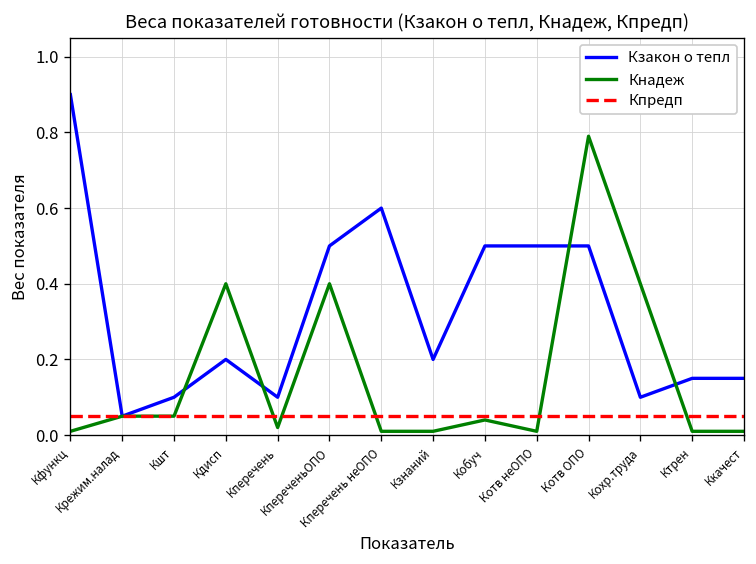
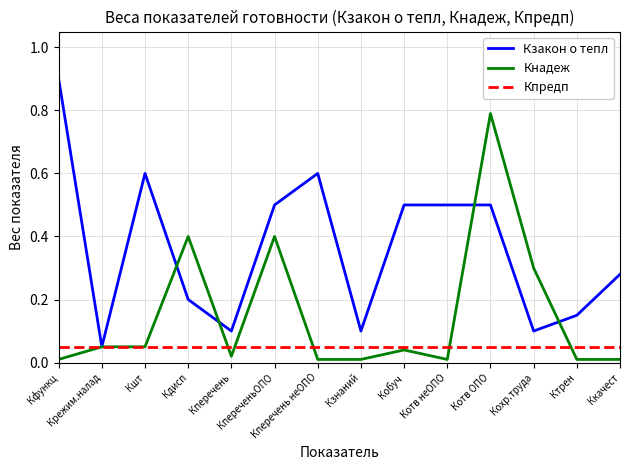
Кзакон о тепл, Кшт: 0.1 -> 0.6
Кзакон о тепл, Кзнаний: 0.2 -> 0.1
Кнадеж, Кохр.труда: 0.4 -> 0.3
Кзакон о тепл, Ккачест: 0.15 -> 0.28
